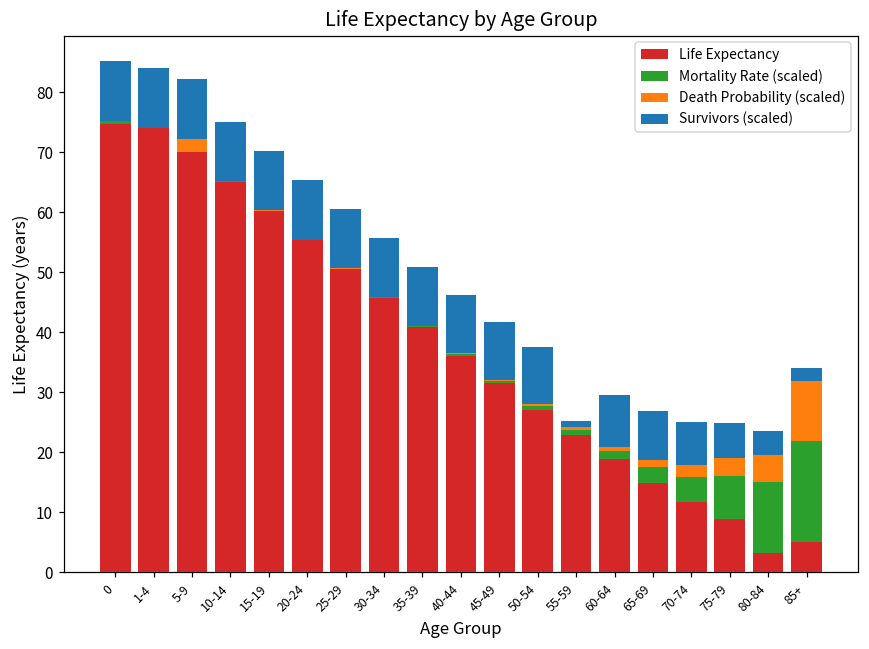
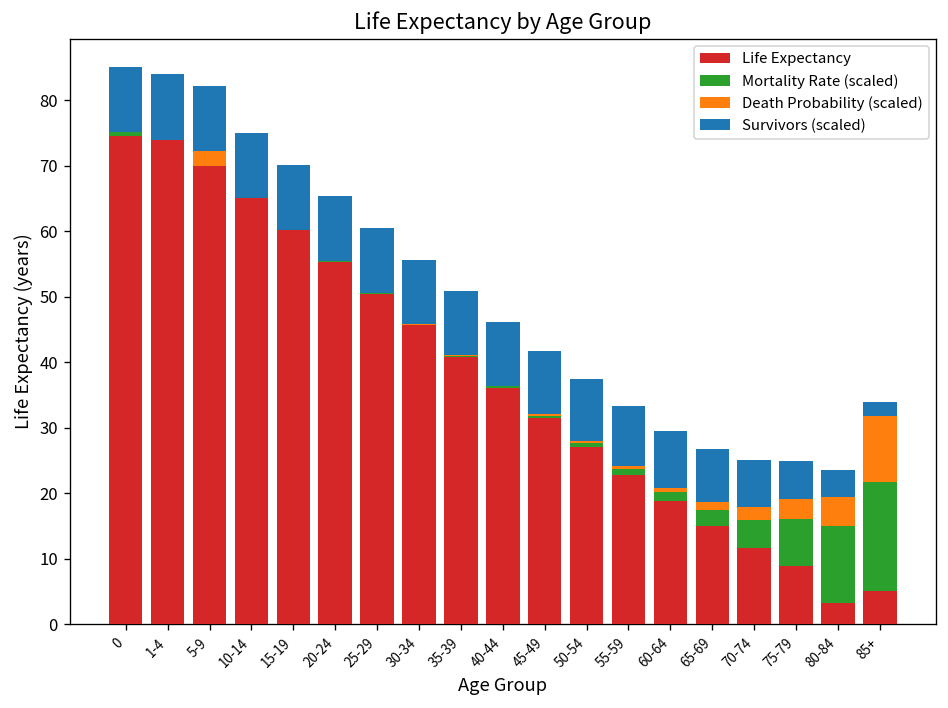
Survivors (scaled), 55-59: 1 -> 9
